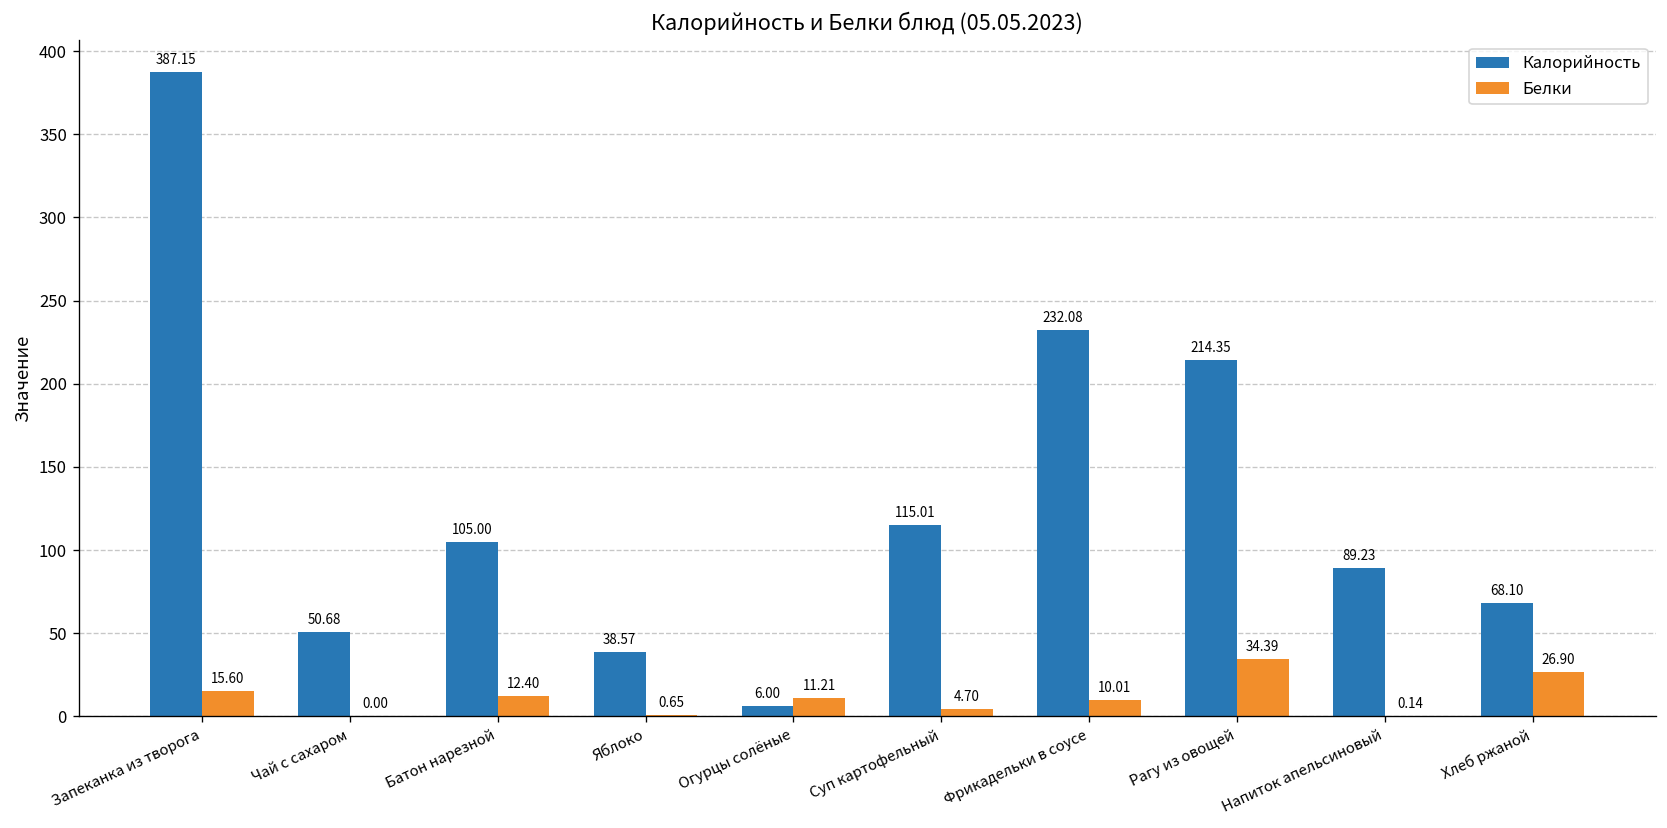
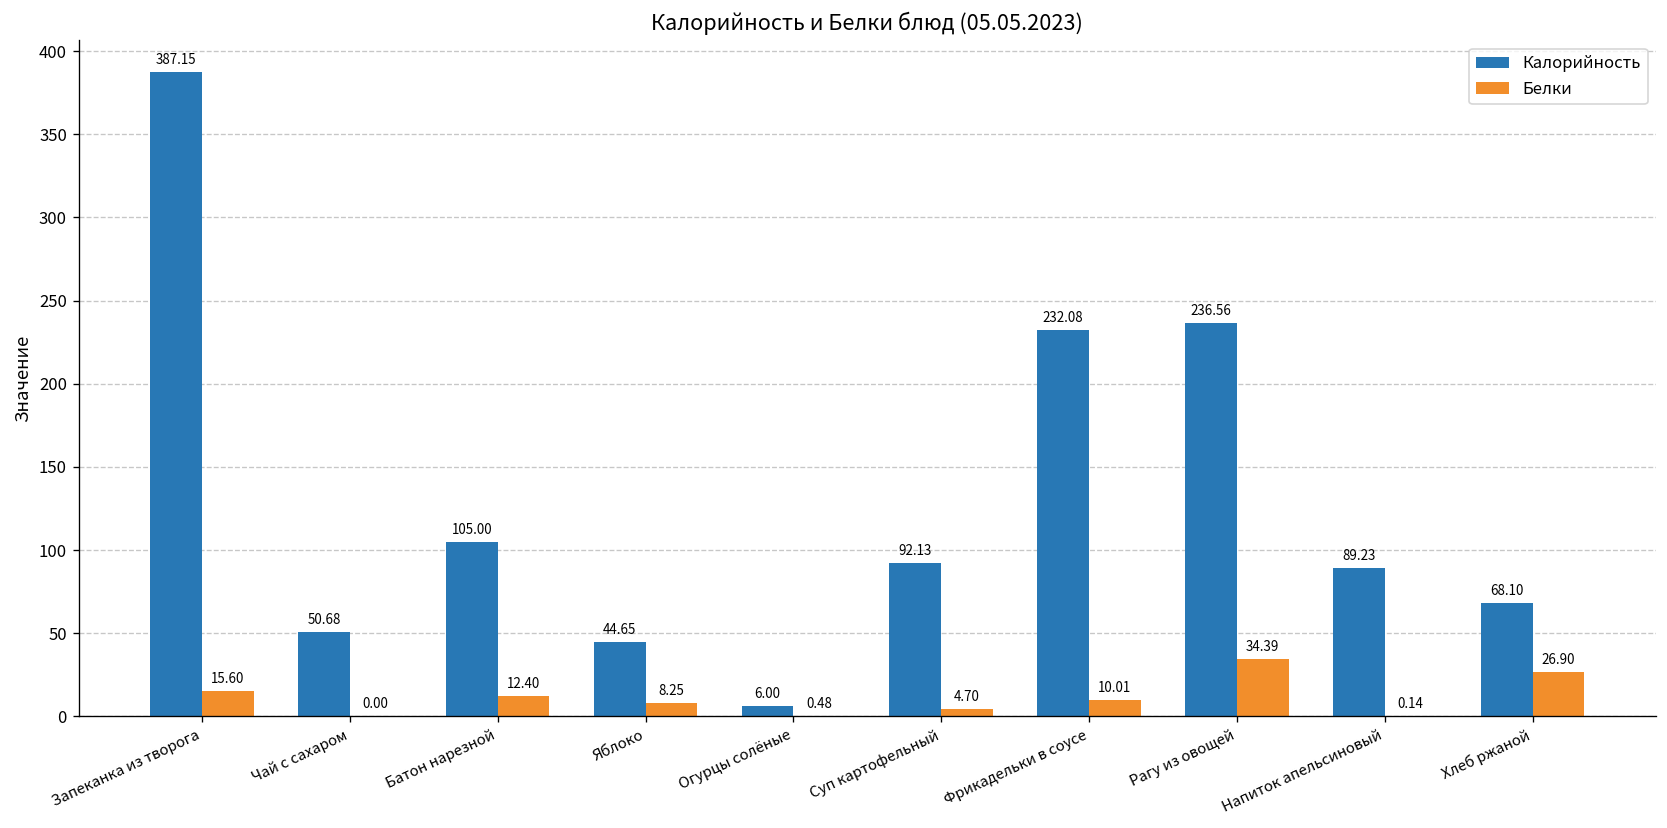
Калорийность, Яблоко: 38.57 -> 44.65
Белки, Яблоко: 0.65 -> 8.25
Белки, Огурцы солёные: 11.21 -> 0.48
Калорийность, Суп картофельный: 115.01 -> 92.13
Калорийность, Рагу из овощей: 214.35 -> 236.56
